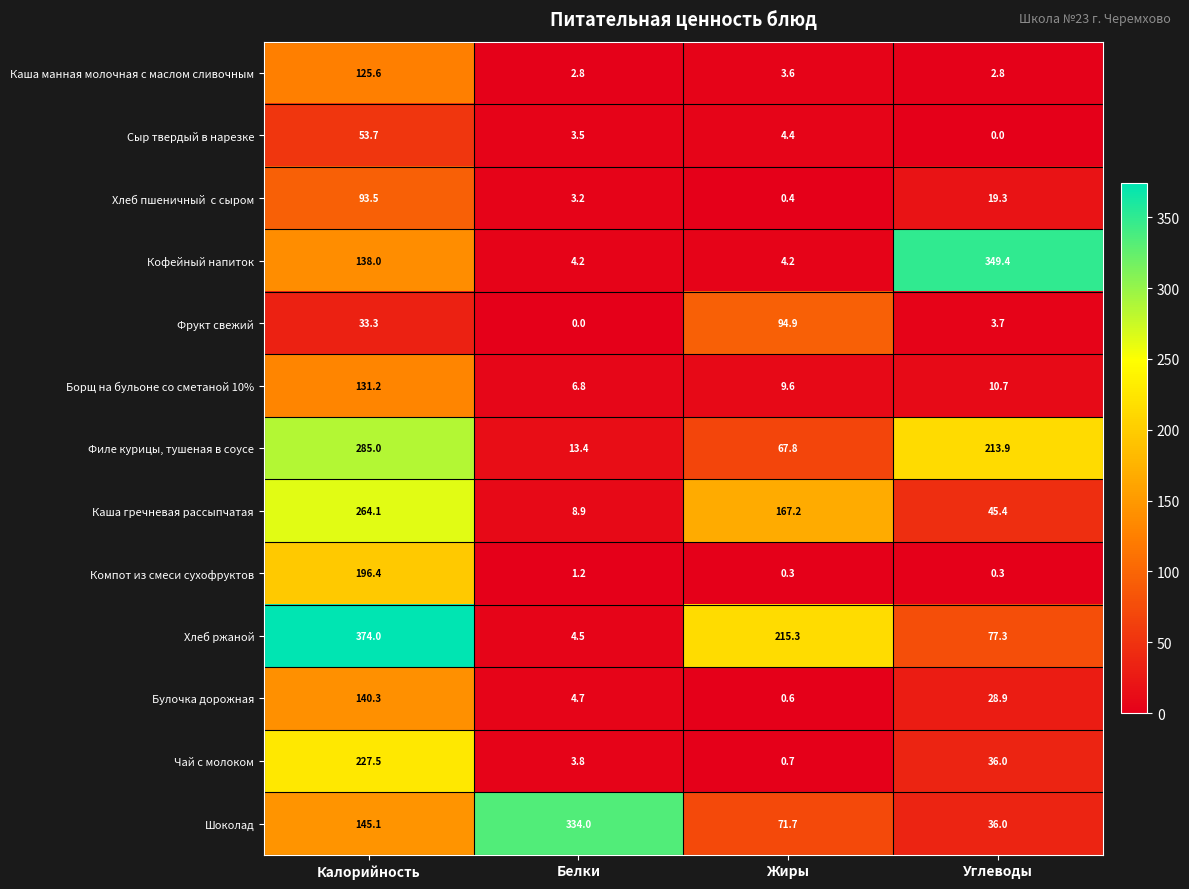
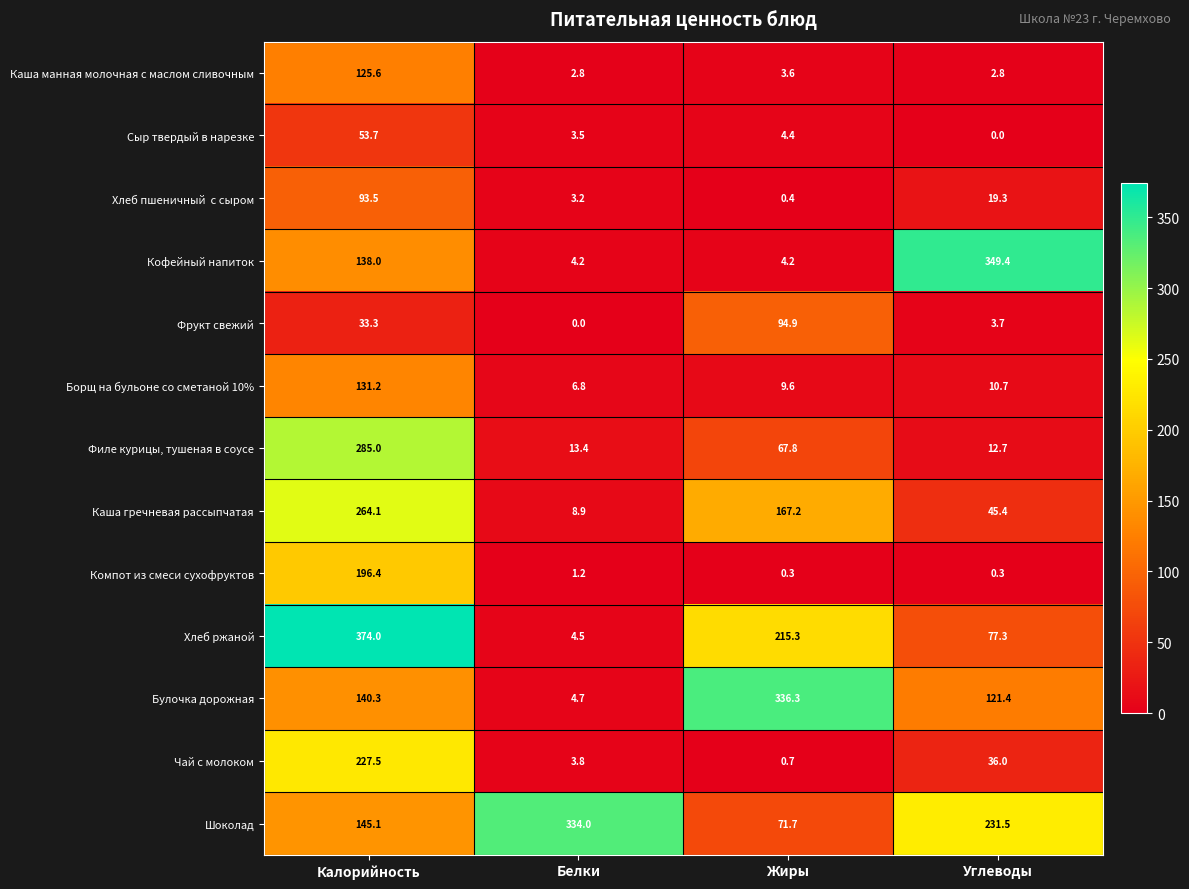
Филе курицы, тушеная в соусе, Углеводы: 213.9 -> 12.7
Булочка дорожная, Жиры: 0.6 -> 336.3
Булочка дорожная, Углеводы: 28.9 -> 121.4
Шоколад, Углеводы: 36.0 -> 231.5
